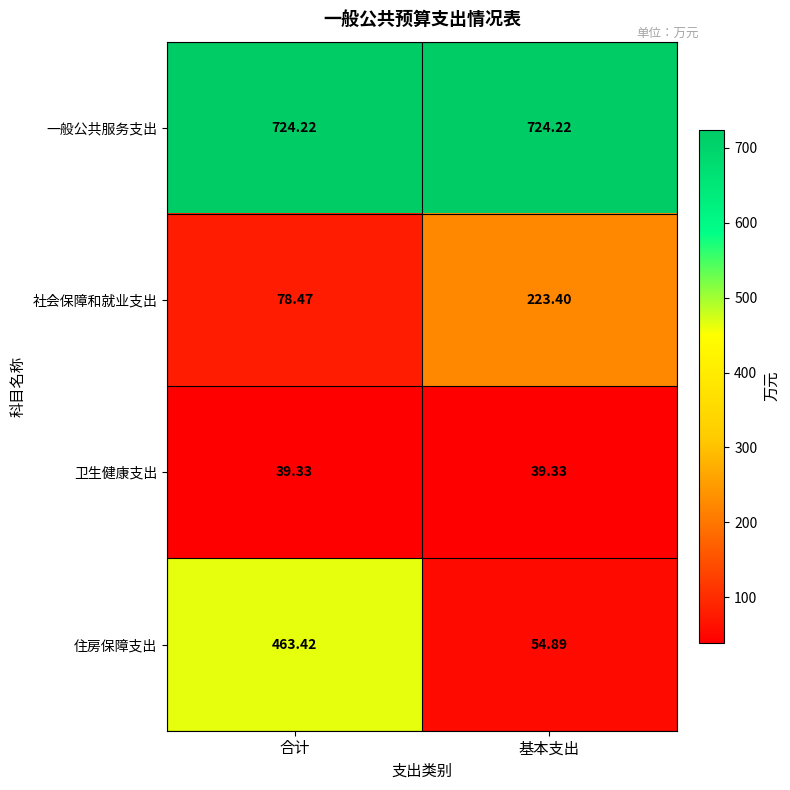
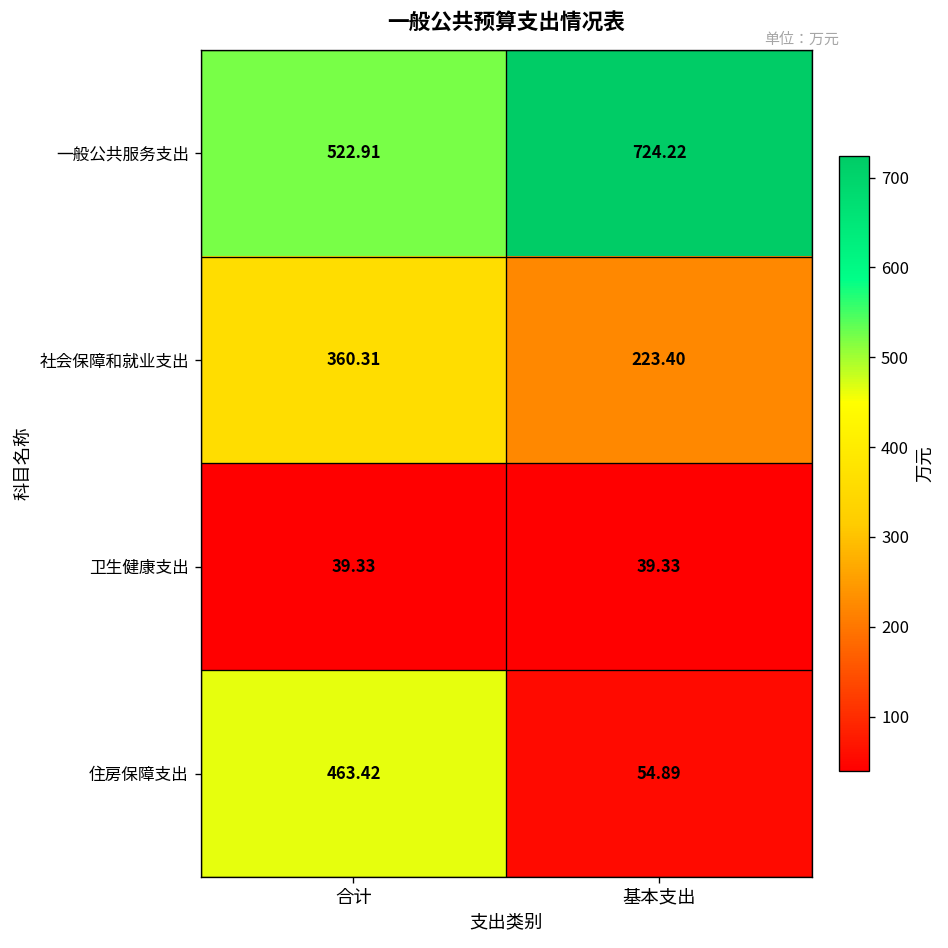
一般公共服务支出, 合计: 724.22 -> 522.91
社会保障和就业支出, 合计: 78.47 -> 360.31
